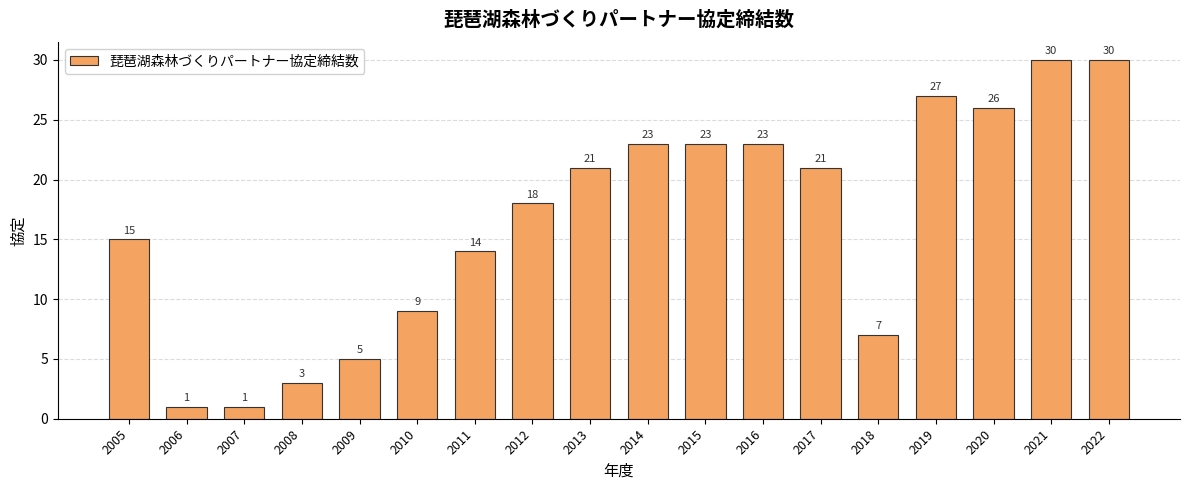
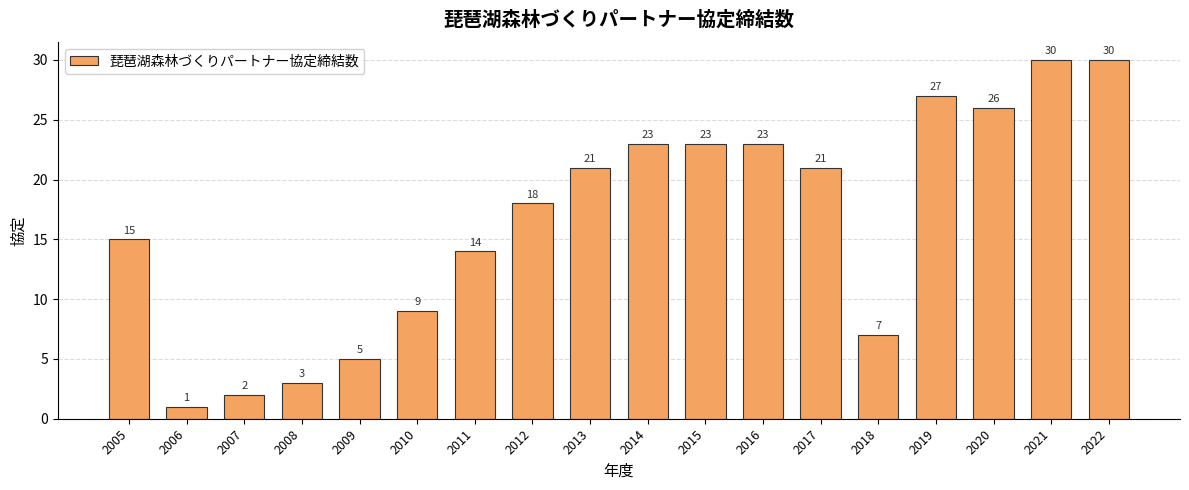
2007: 1 -> 2
